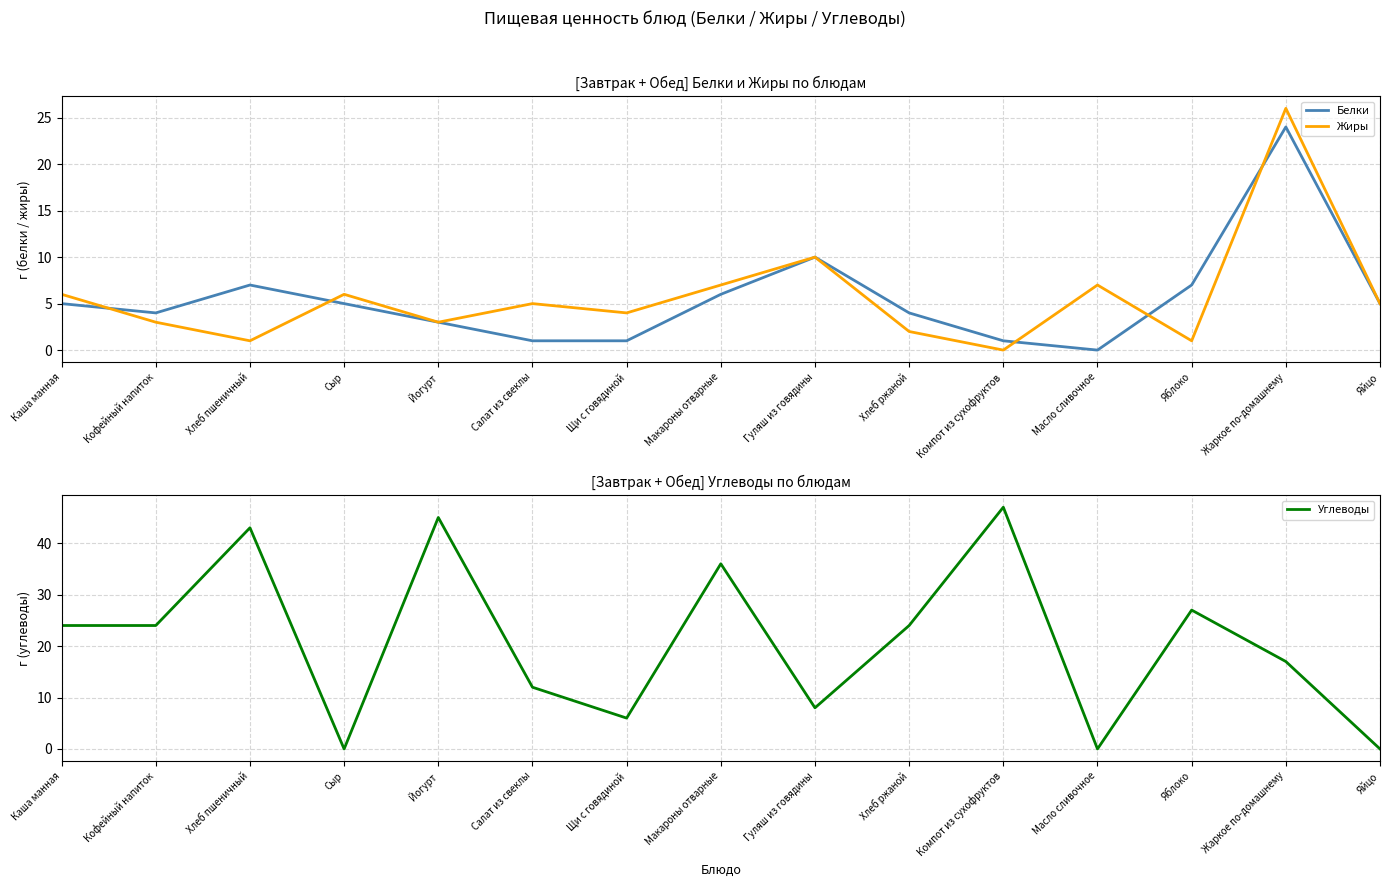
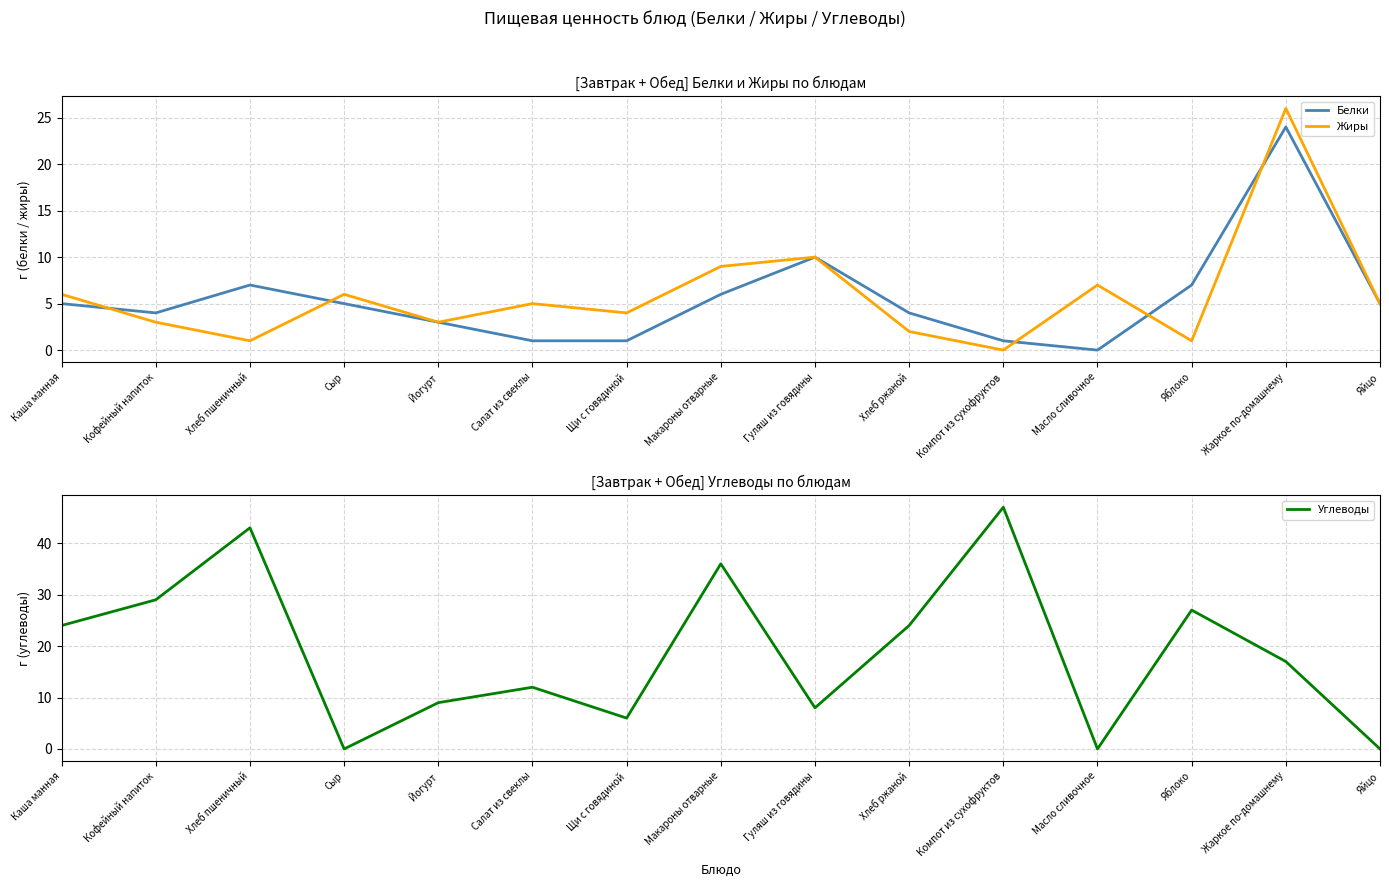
[Завтрак + Обед] Белки и Жиры по блюдам, Жиры, Макароны отварные: 7 -> 9
[Завтрак + Обед] Углеводы по блюдам, Кофейный напиток: 24 -> 29
[Завтрак + Обед] Углеводы по блюдам, Йогурт: 45 -> 9
